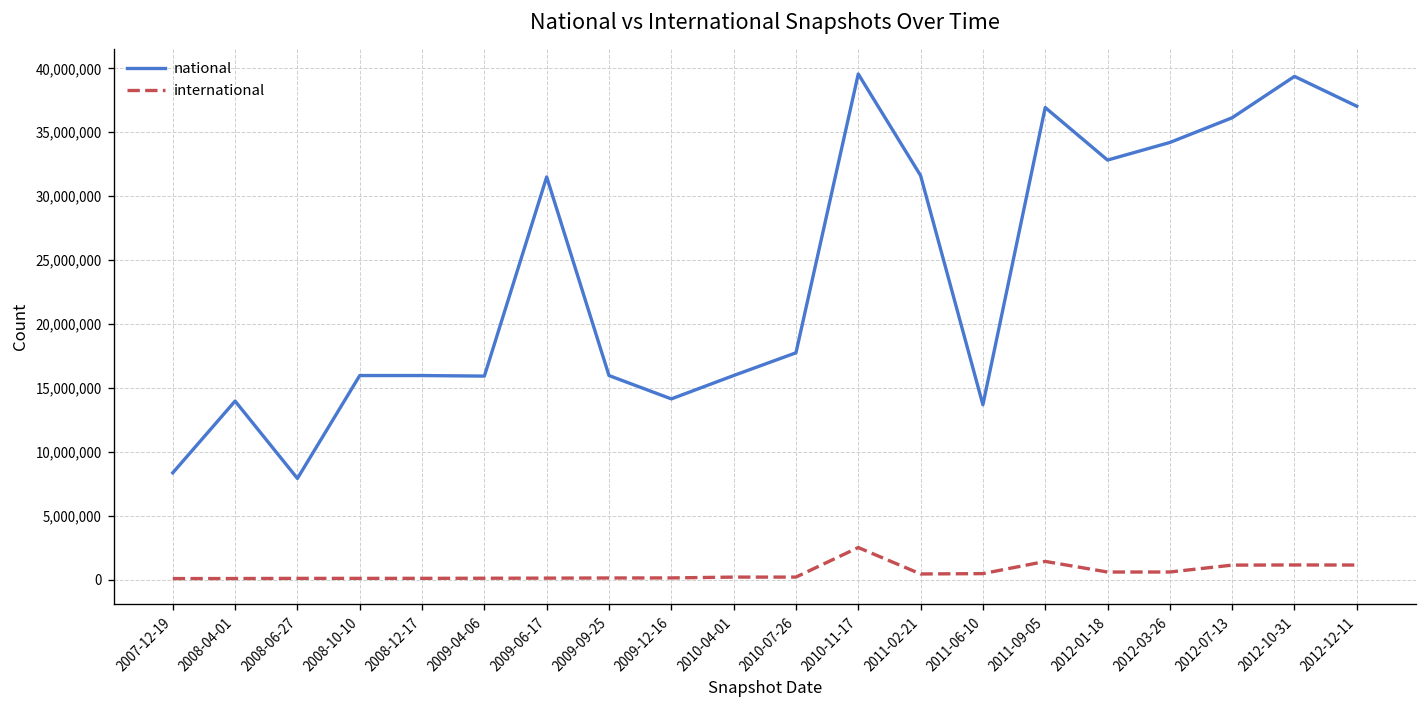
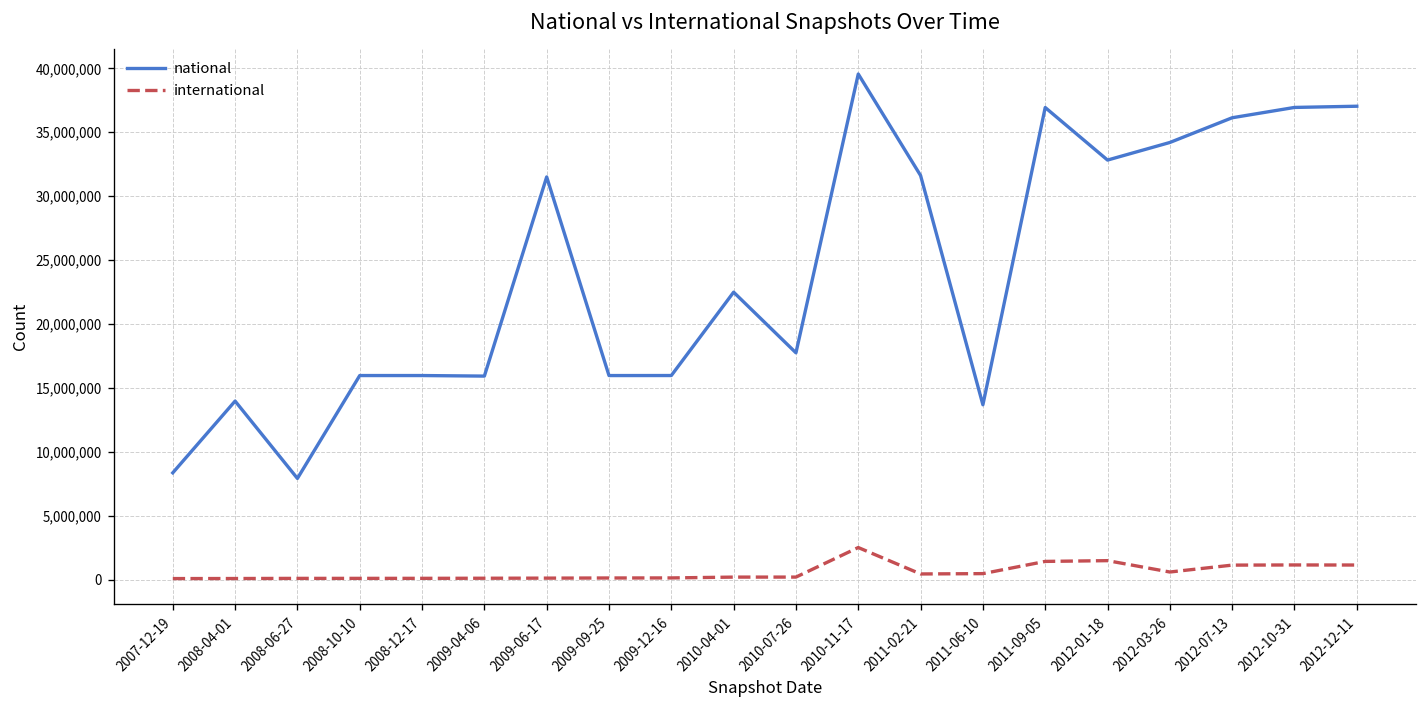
national, 2009-12-16: 14,100,000 -> 16,000,000
national, 2010-04-01: 16,000,000 -> 22,500,000
international, 2012-01-18: 600,000 -> 1,500,000
national, 2012-10-31: 39,400,000 -> 36,900,000
